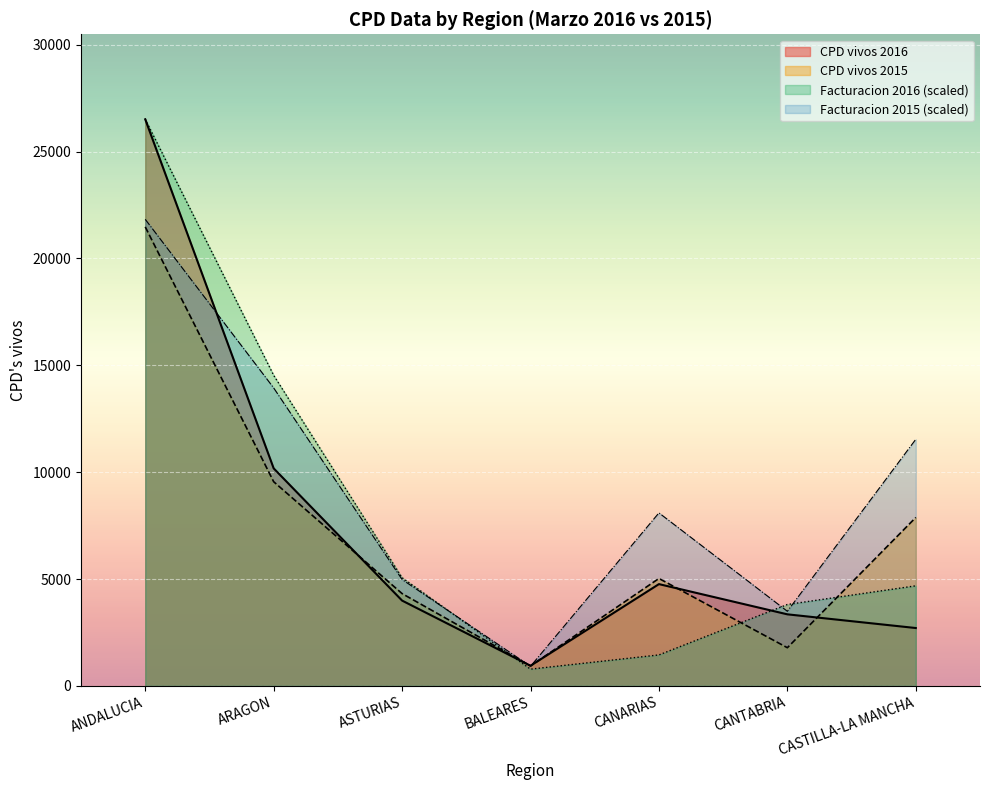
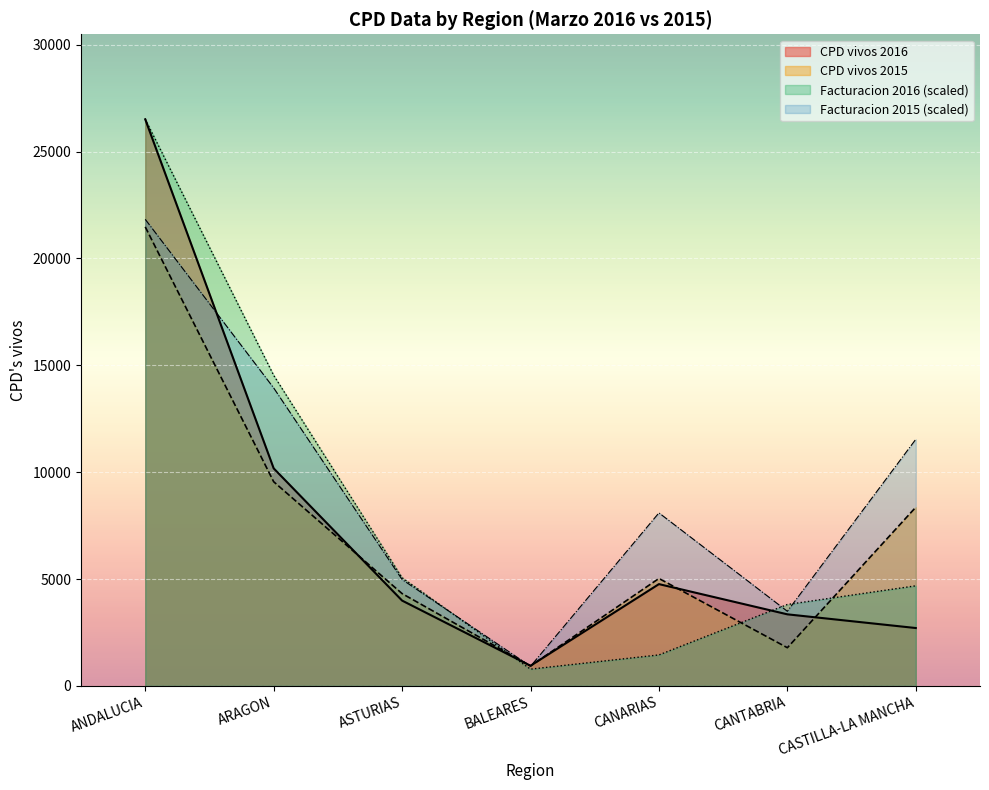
CPD vivos 2015, CASTILLA-LA MANCHA: 7900 -> 8400
